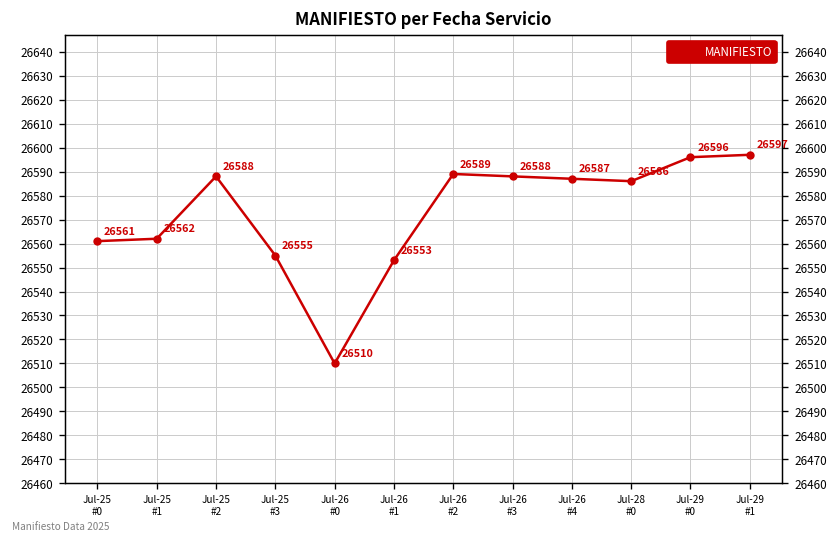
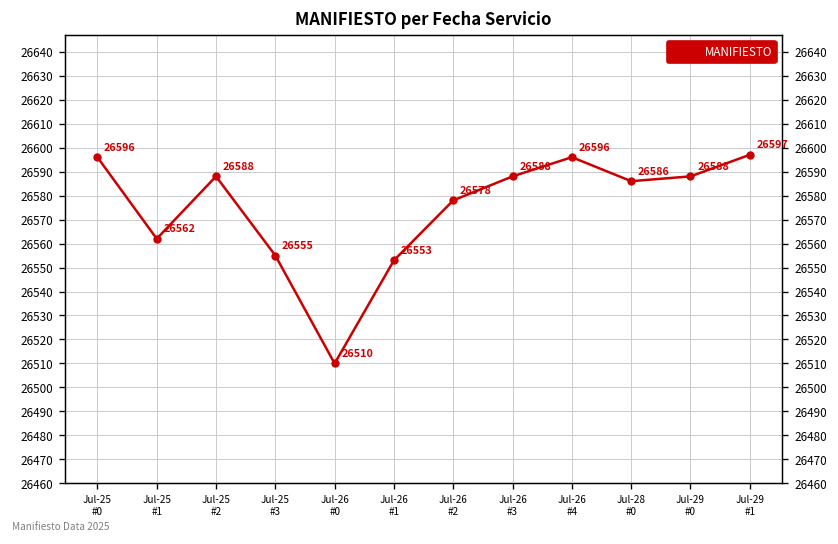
Jul-25 #0: 26561 -> 26596
Jul-26 #2: 26589 -> 26578
Jul-26 #4: 26587 -> 26596
Jul-29 #0: 26596 -> 26588
